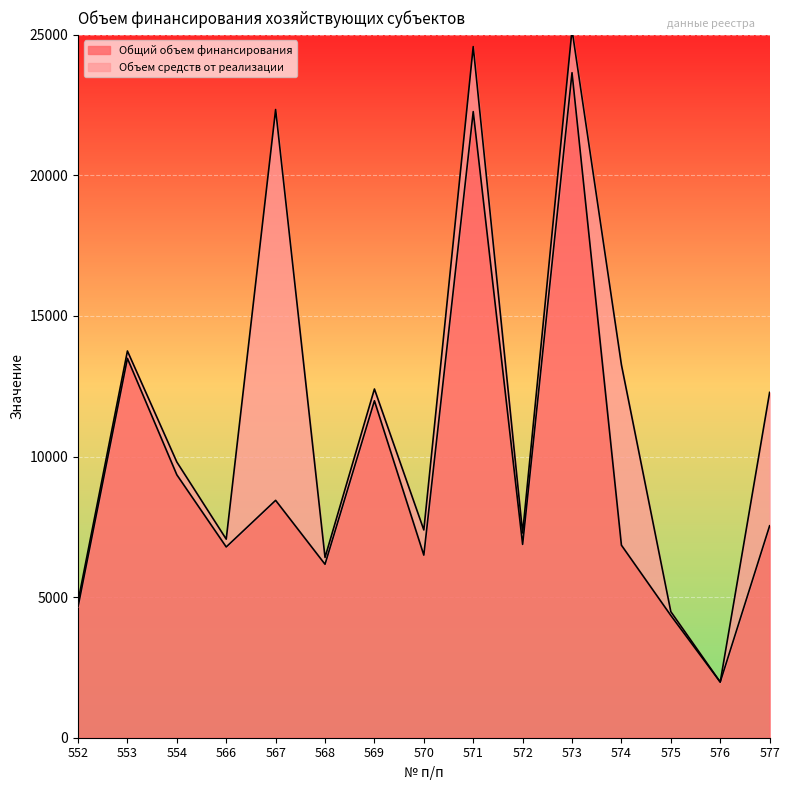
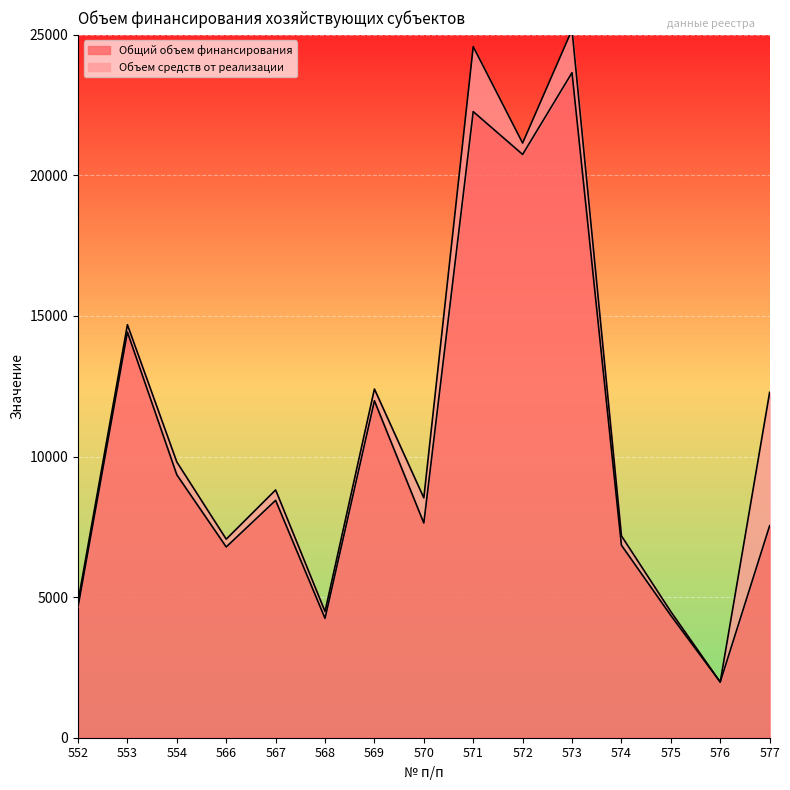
Общий объем финансирования, 553: 13500 -> 14400
Объем средств от реализации, 567: 13900 -> 400
Общий объем финансирования, 568: 6200 -> 4200
Общий объем финансирования, 570: 6500 -> 7600
Общий объем финансирования, 572: 6900 -> 20700
Объем средств от реализации, 574: 6400 -> 300
